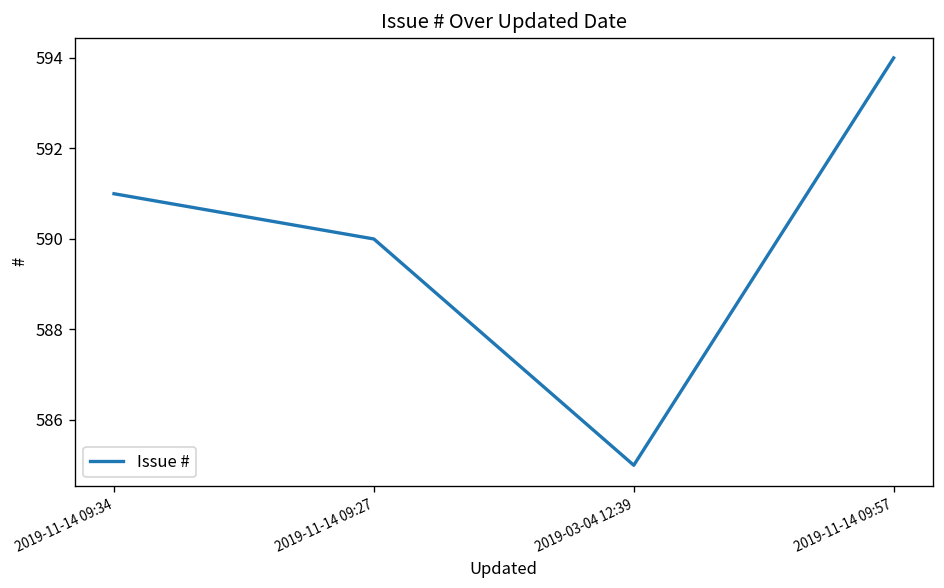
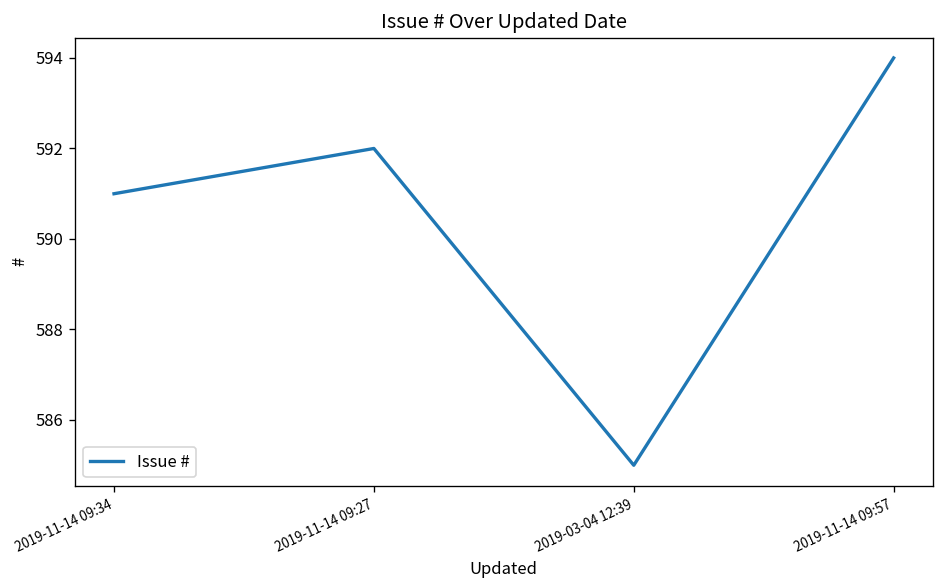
2019-11-14 09:27: 590 -> 592
